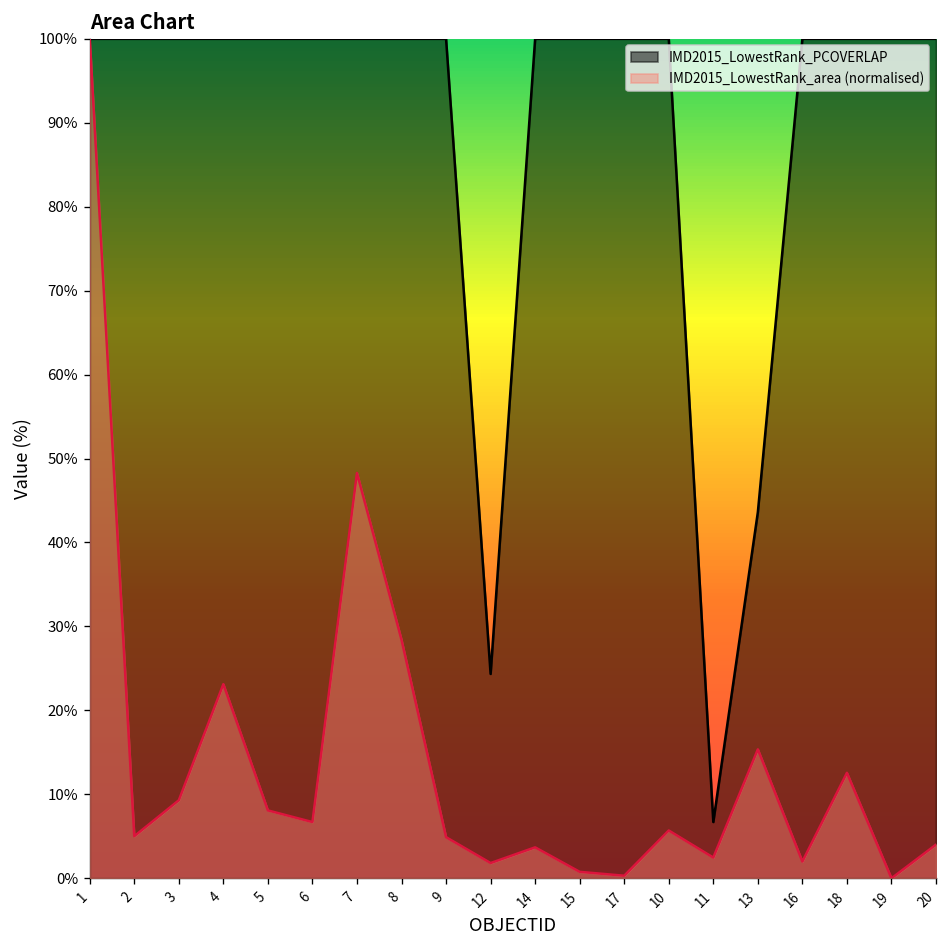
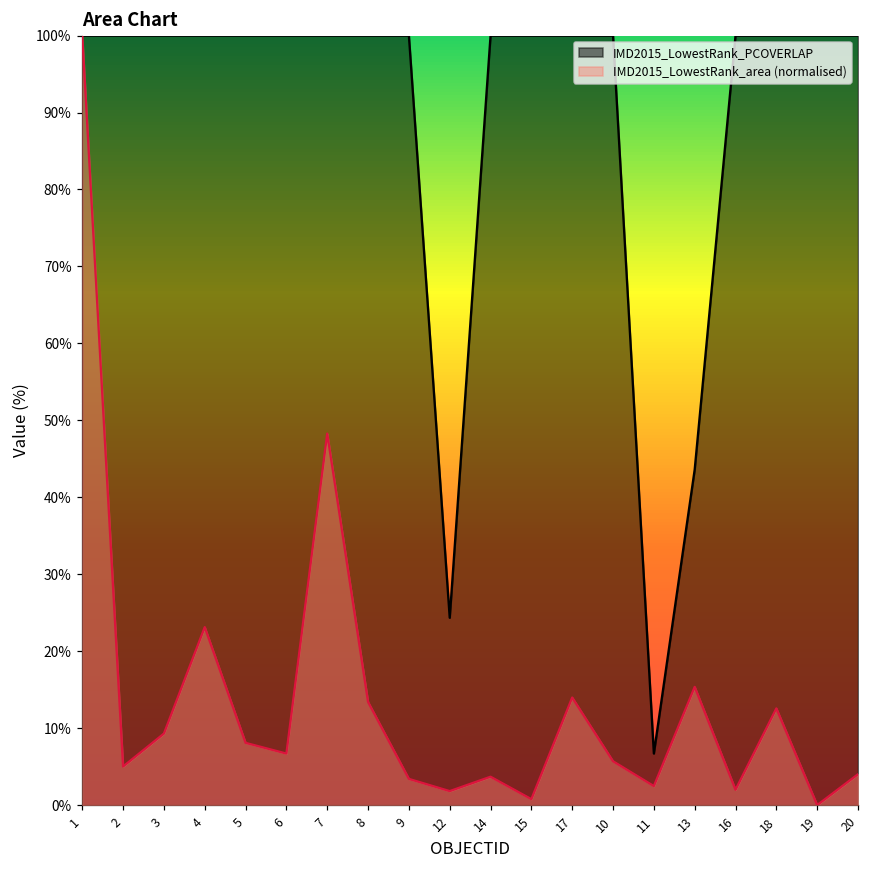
IMD2015_LowestRank_area (normalised), 8: 28% -> 13%
IMD2015_LowestRank_area (normalised), 9: 5% -> 3%
IMD2015_LowestRank_area (normalised), 17: 0% -> 14%
